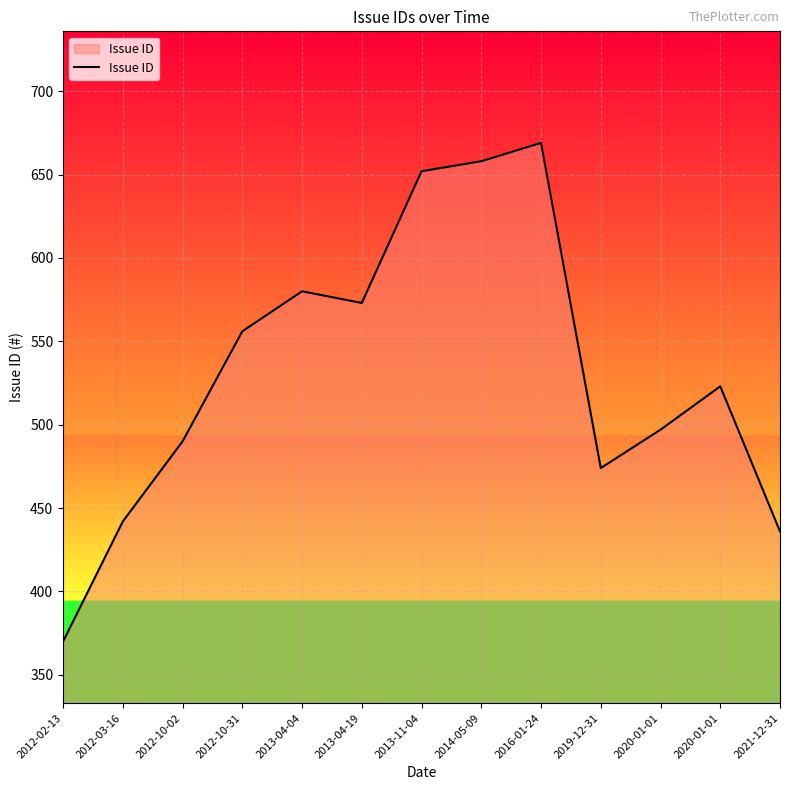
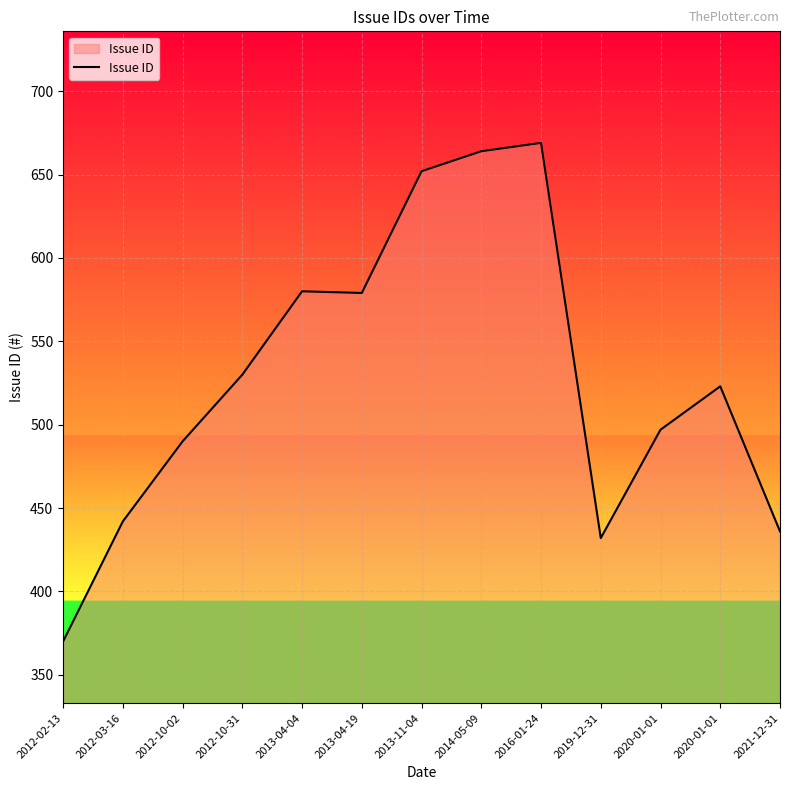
2012-10-31: 556 -> 530
2013-04-19: 573 -> 579
2014-05-09: 658 -> 664
2019-12-31: 474 -> 432
